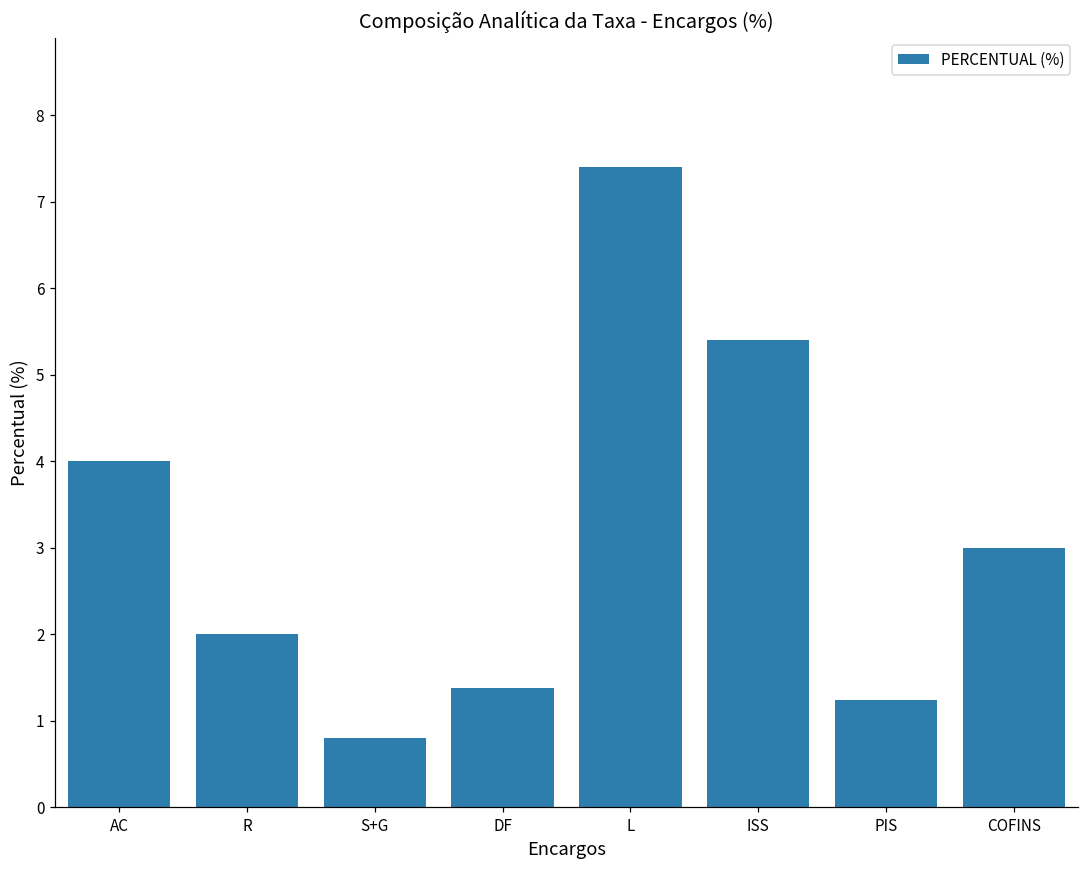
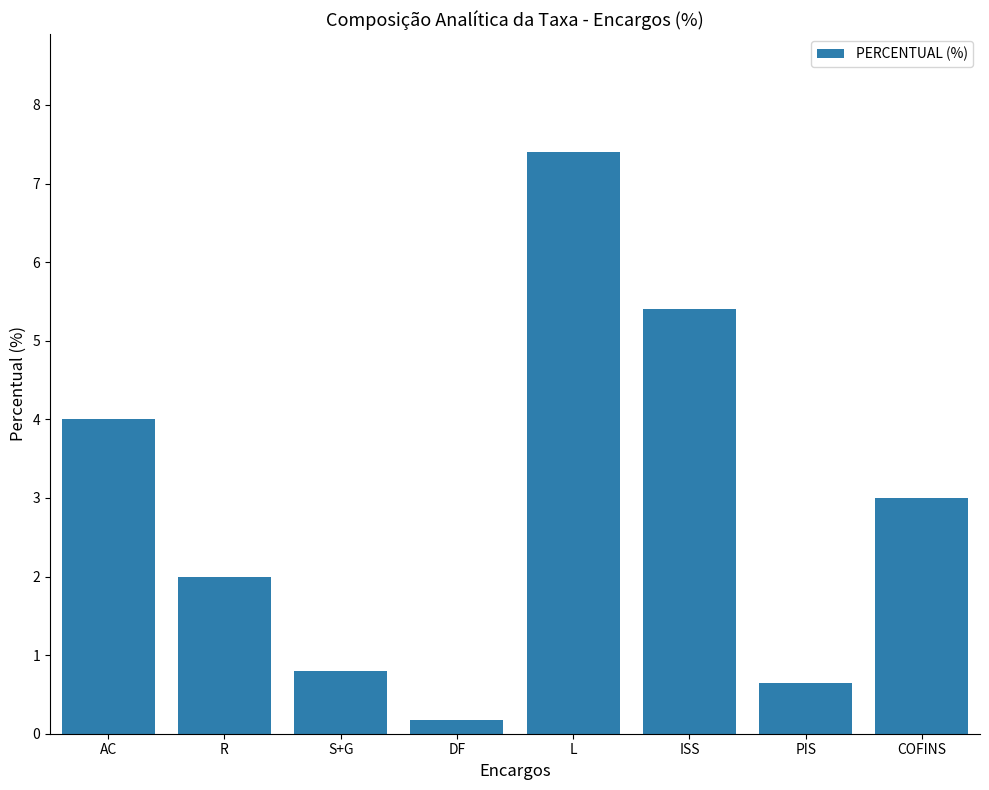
DF: 1.4 -> 0.2
PIS: 1.2 -> 0.7
